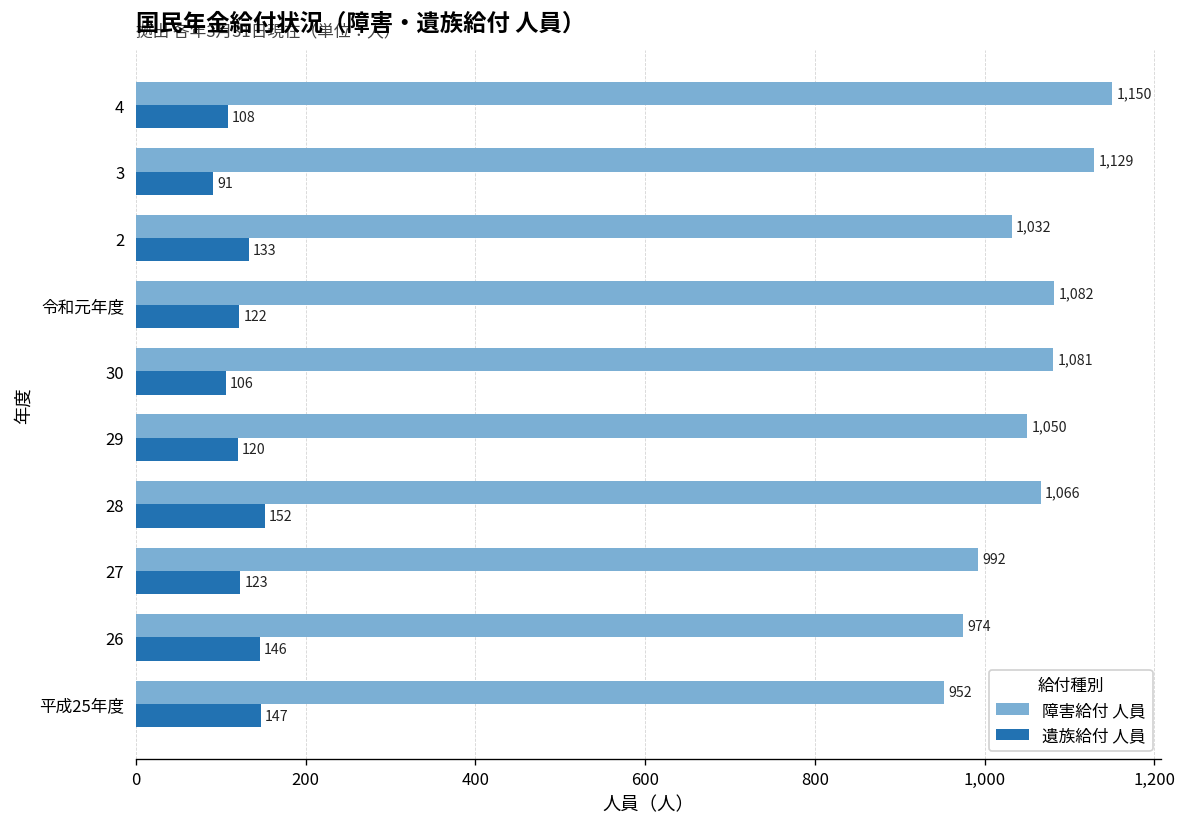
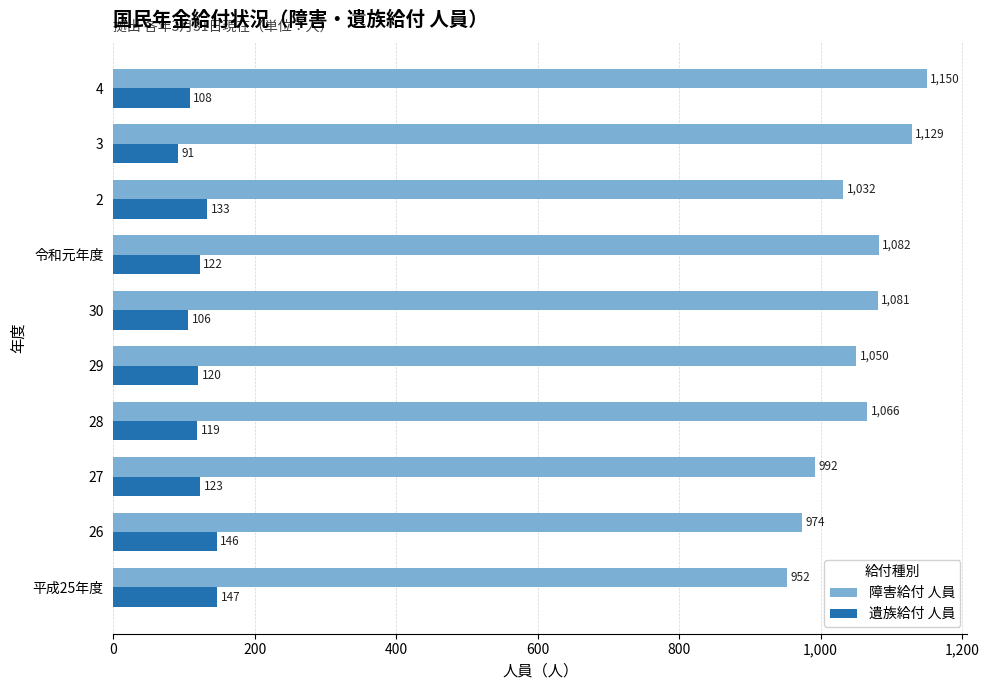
遺族給付 人員, 28: 152 -> 119
